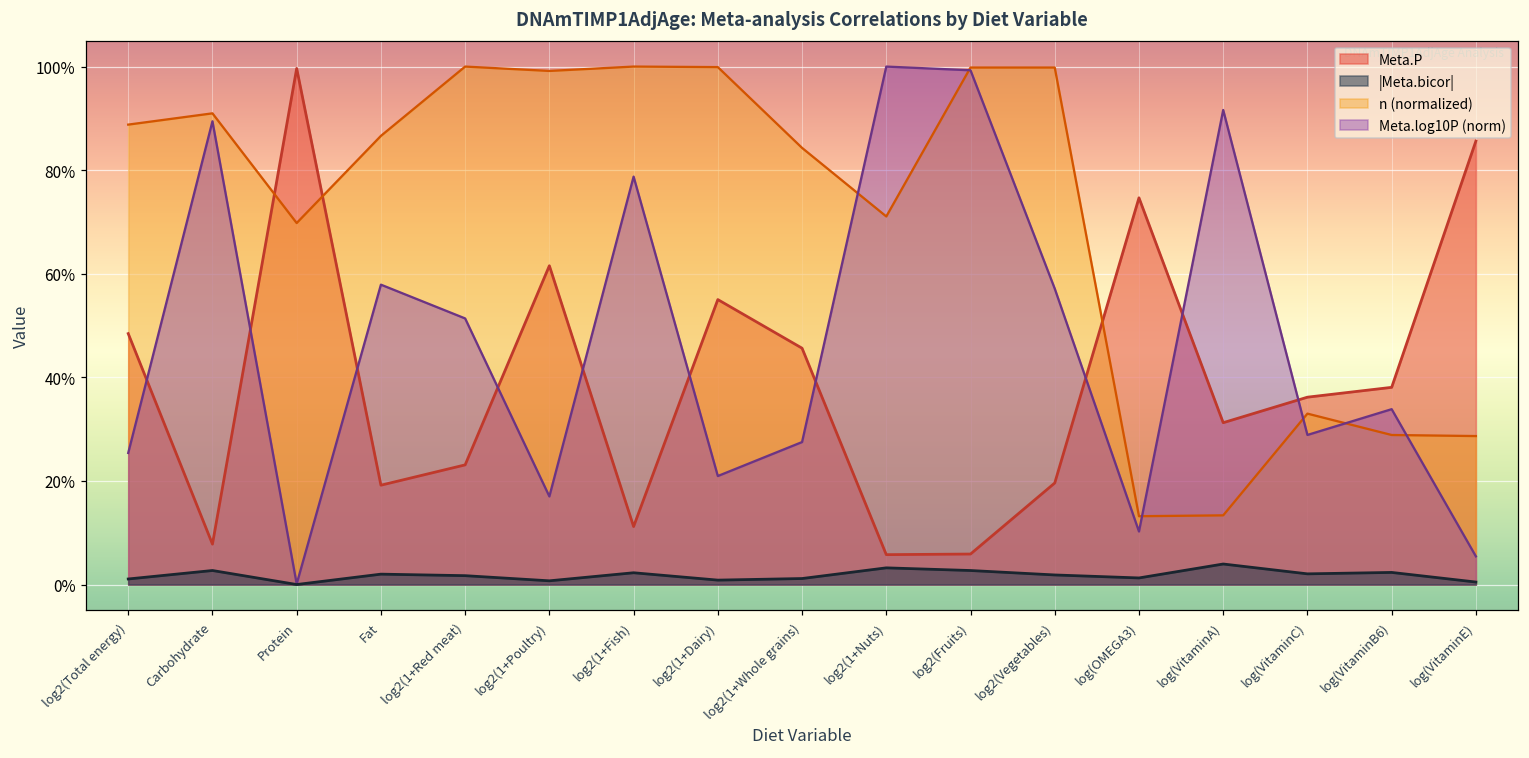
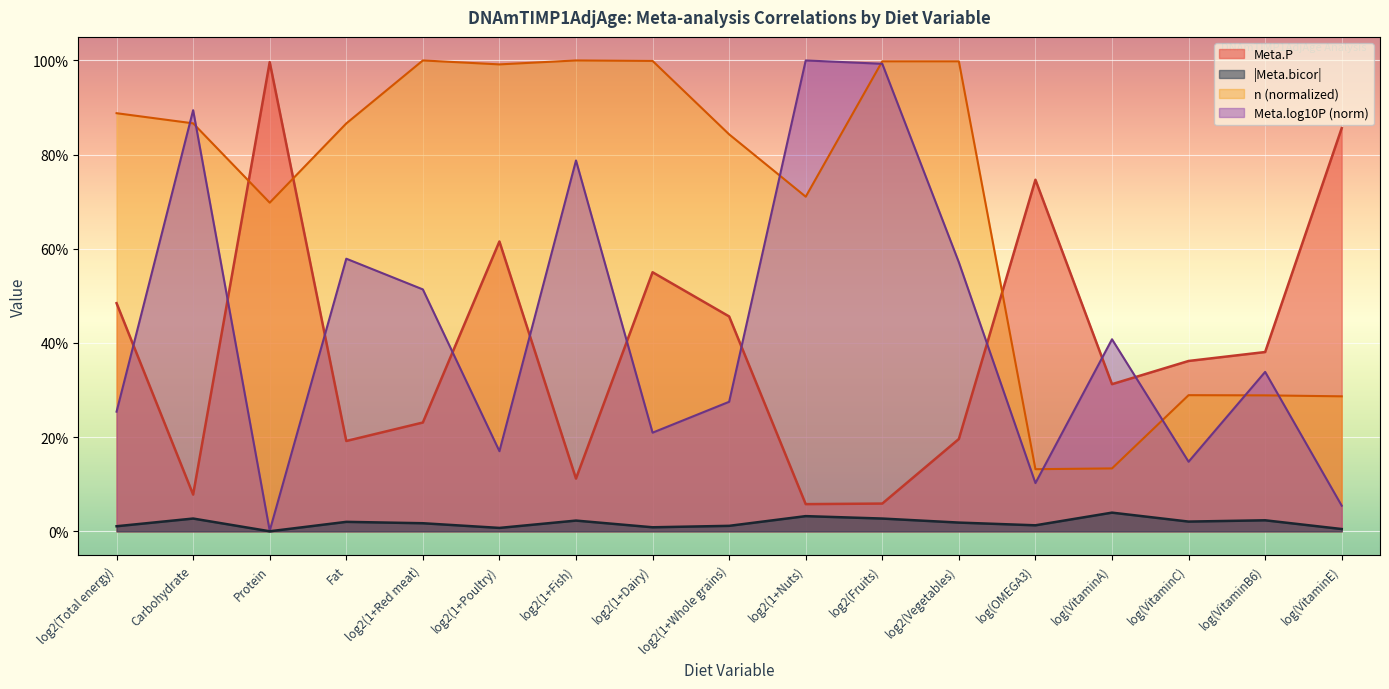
n (normalized), Carbohydrate: 91% -> 87%
Meta.log10P (norm), log(VitaminA): 92% -> 41%
n (normalized), log(VitaminC): 33% -> 29%
Meta.log10P (norm), log(VitaminC): 29% -> 15%
